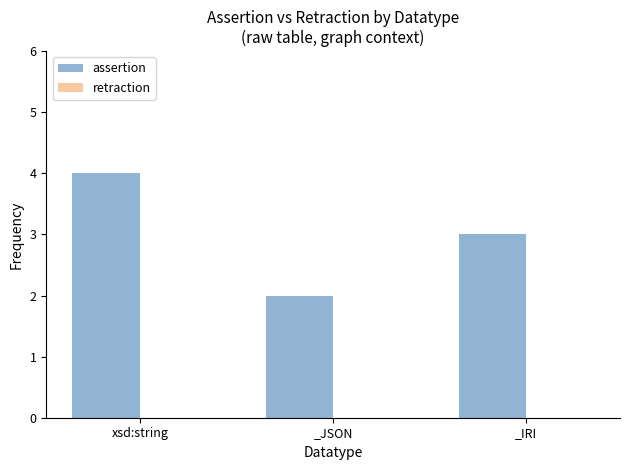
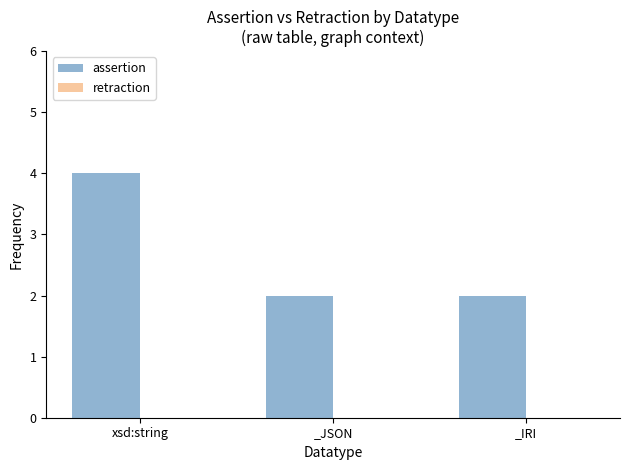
assertion, _IRI: 3 -> 2
